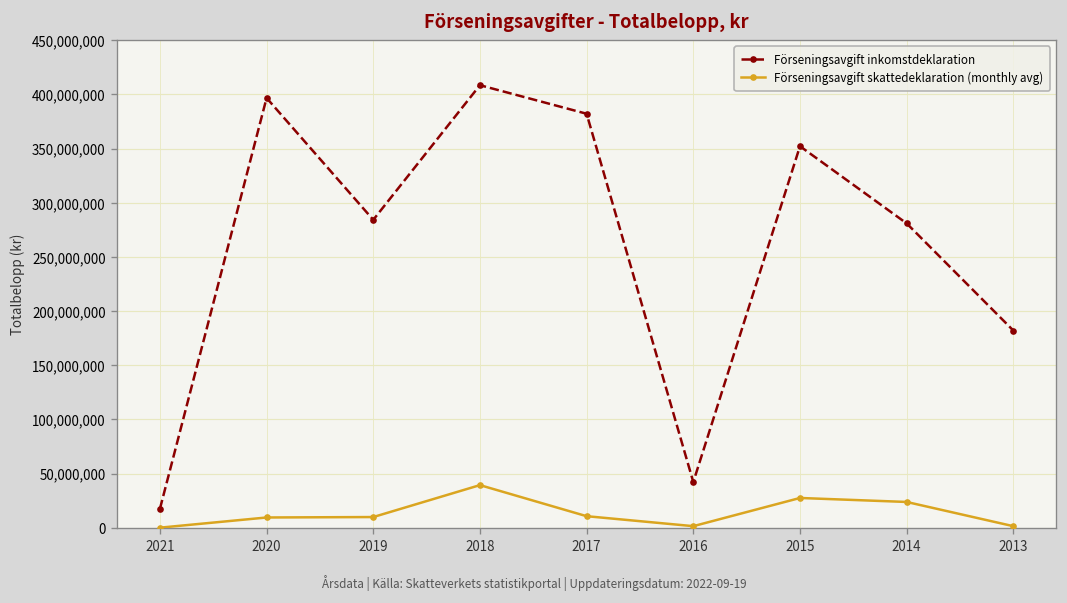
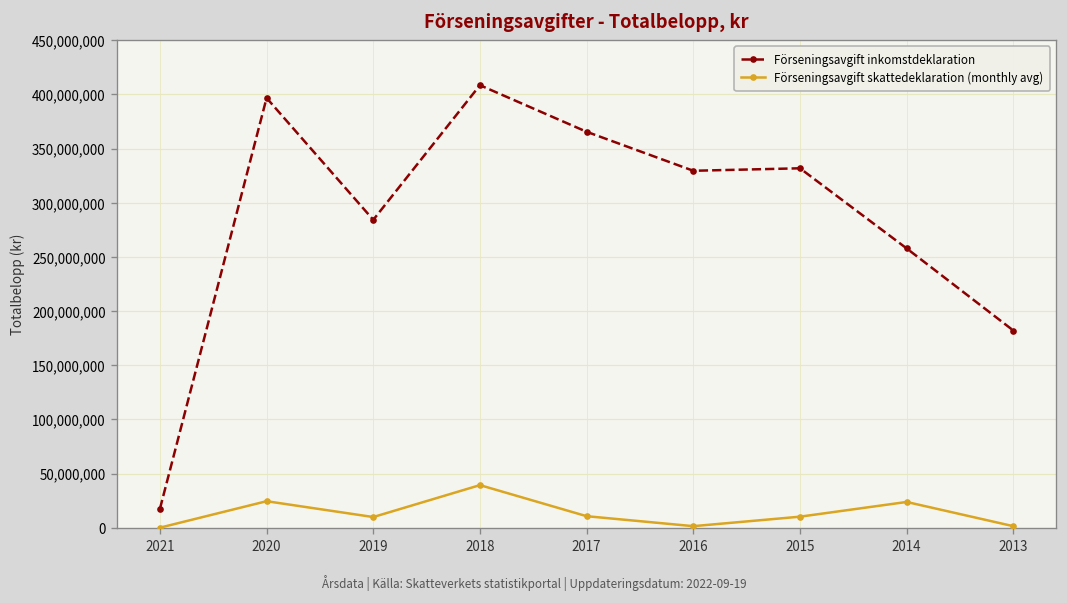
Förseningsavgift skattedeklaration (monthly avg), 2020: 10,000,000 -> 20,000,000
Förseningsavgift inkomstdeklaration, 2017: 380,000,000 -> 370,000,000
Förseningsavgift inkomstdeklaration, 2016: 40,000,000 -> 330,000,000
Förseningsavgift inkomstdeklaration, 2015: 350,000,000 -> 330,000,000
Förseningsavgift skattedeklaration (monthly avg), 2015: 30,000,000 -> 10,000,000
Förseningsavgift inkomstdeklaration, 2014: 280,000,000 -> 260,000,000
